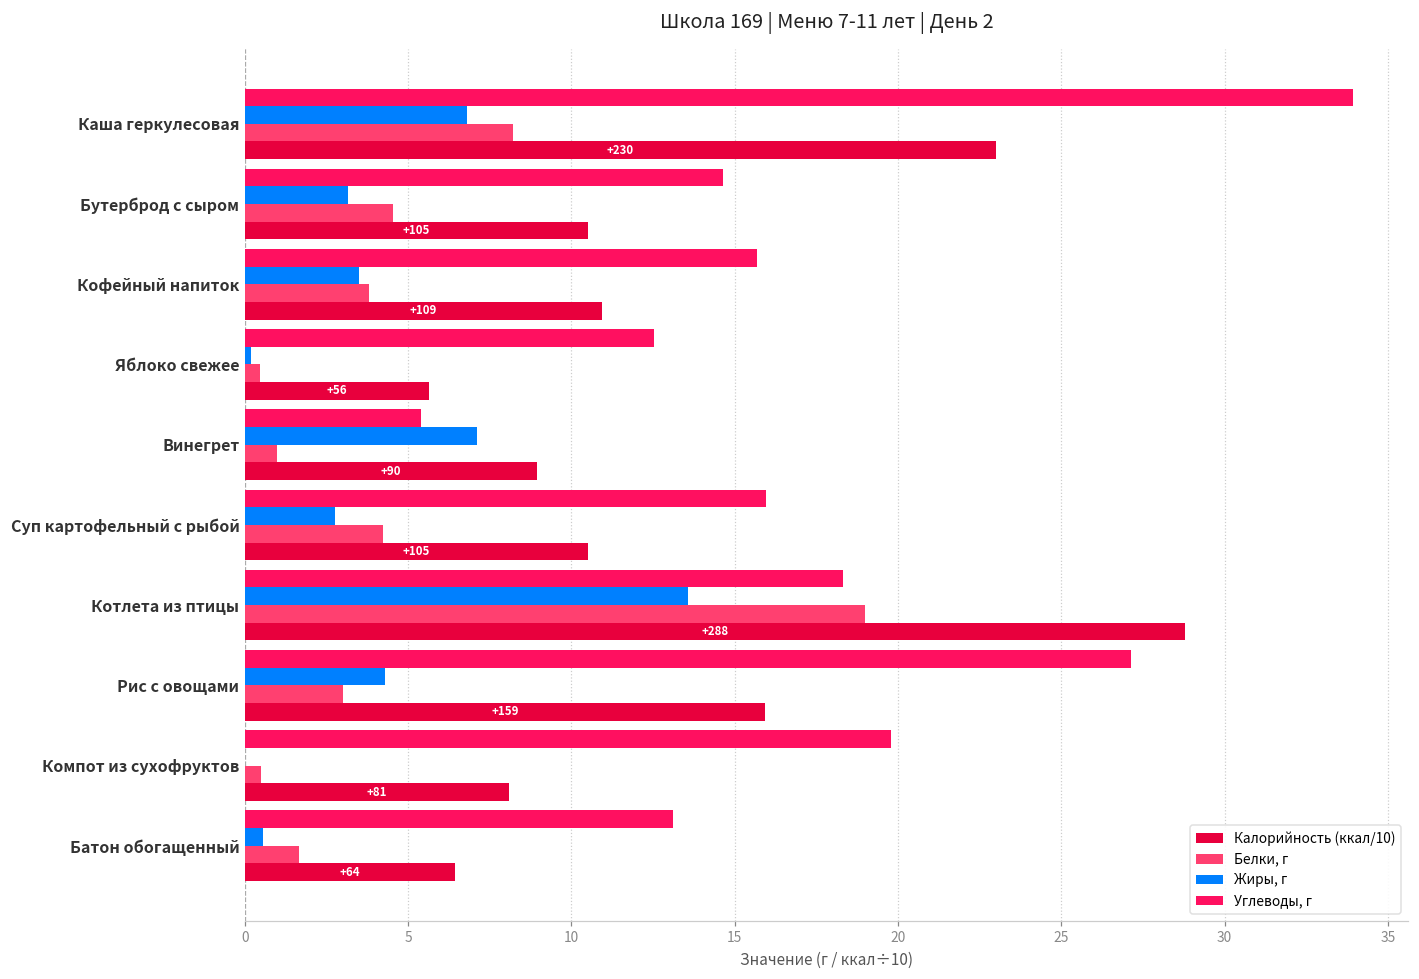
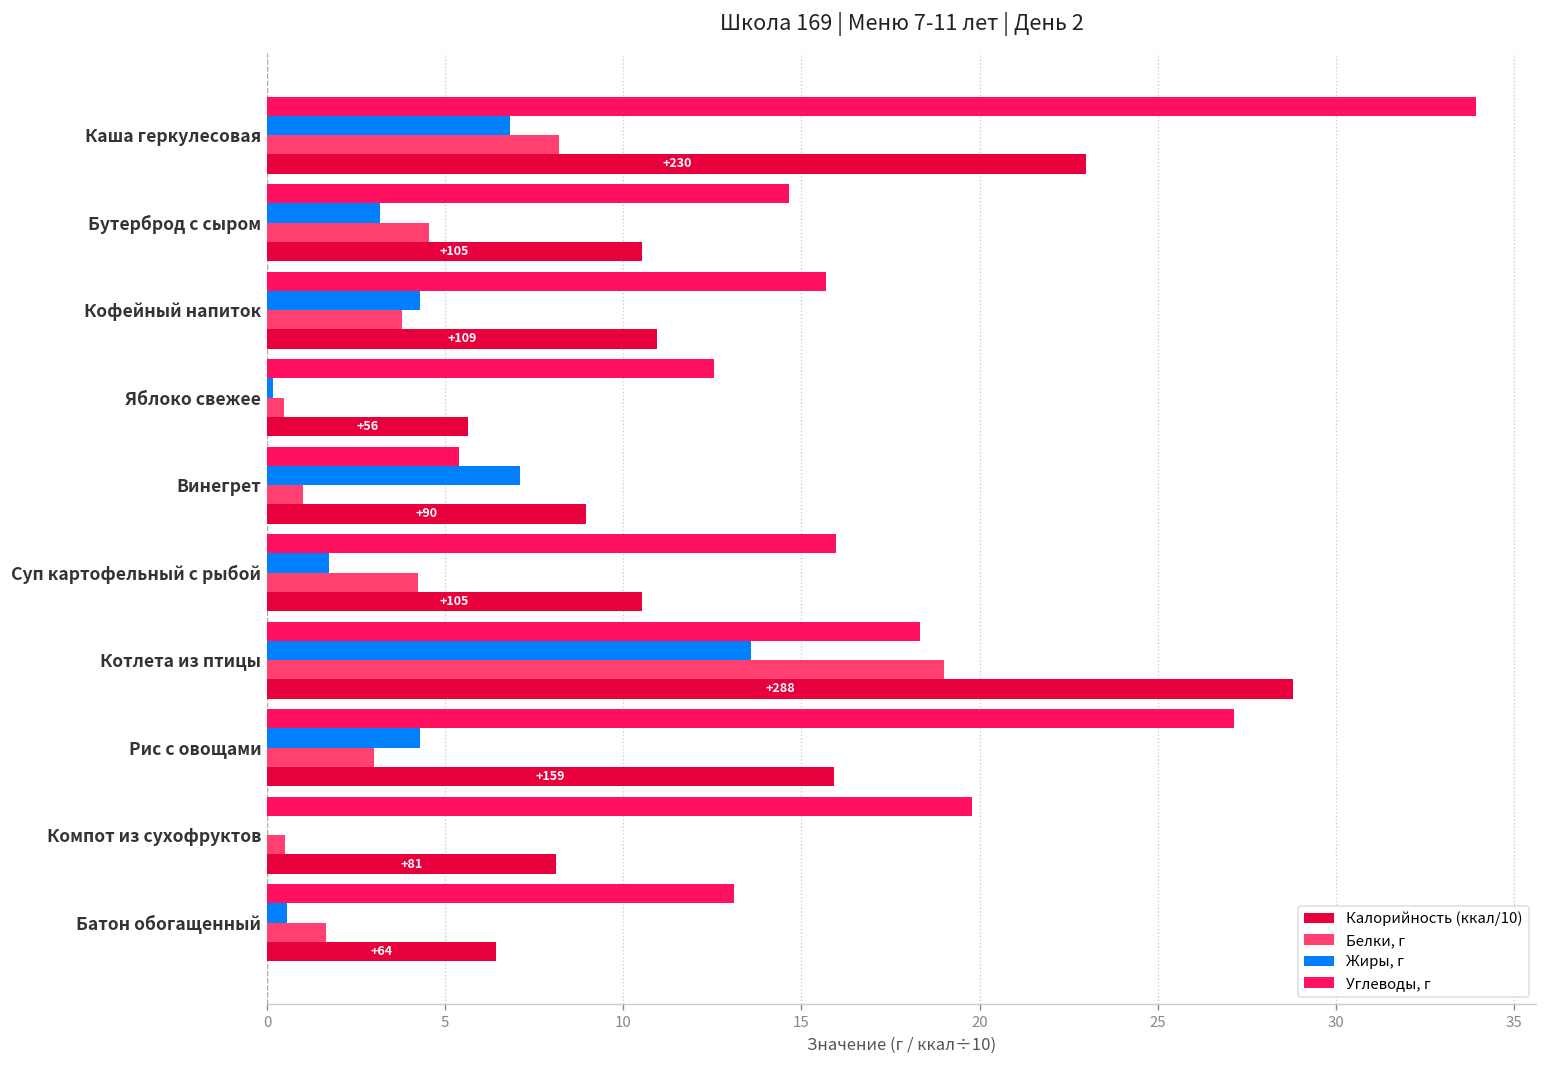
Жиры, г, Кофейный напиток: 3.5 -> 4.3
Жиры, г, Суп картофельный с рыбой: 2.8 -> 1.8
